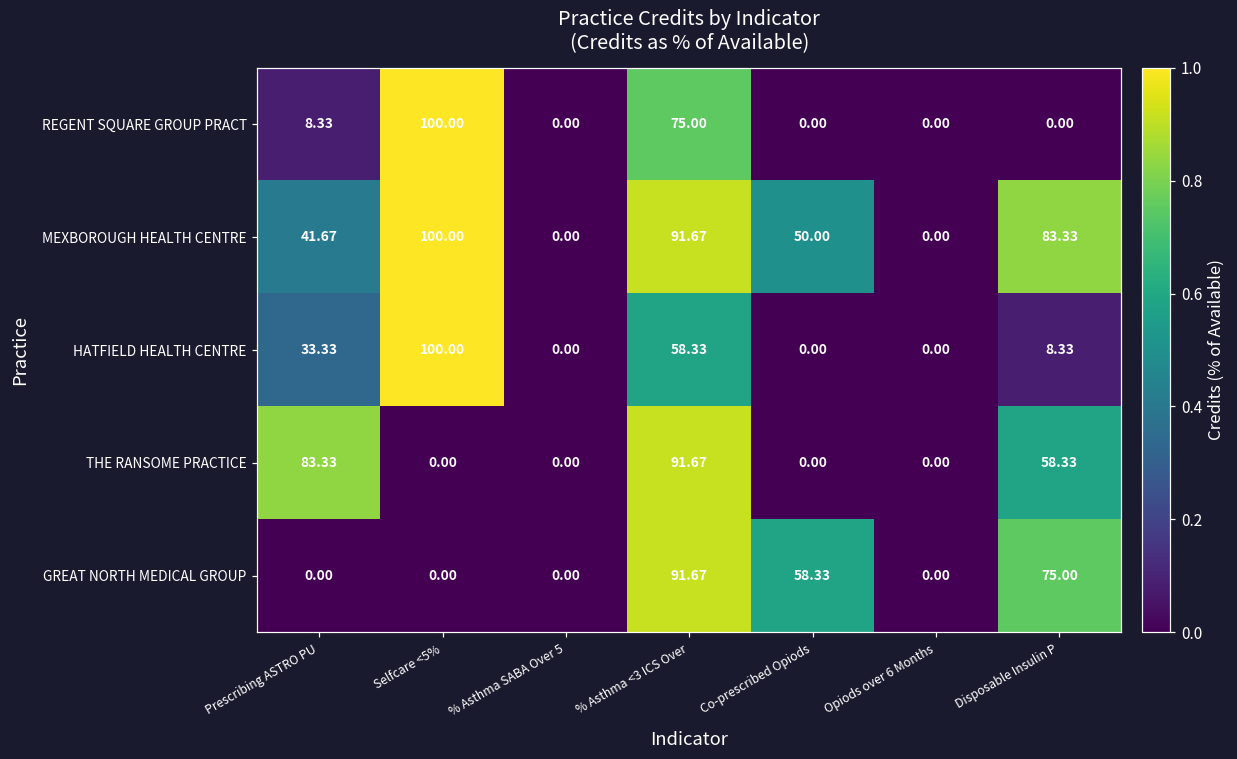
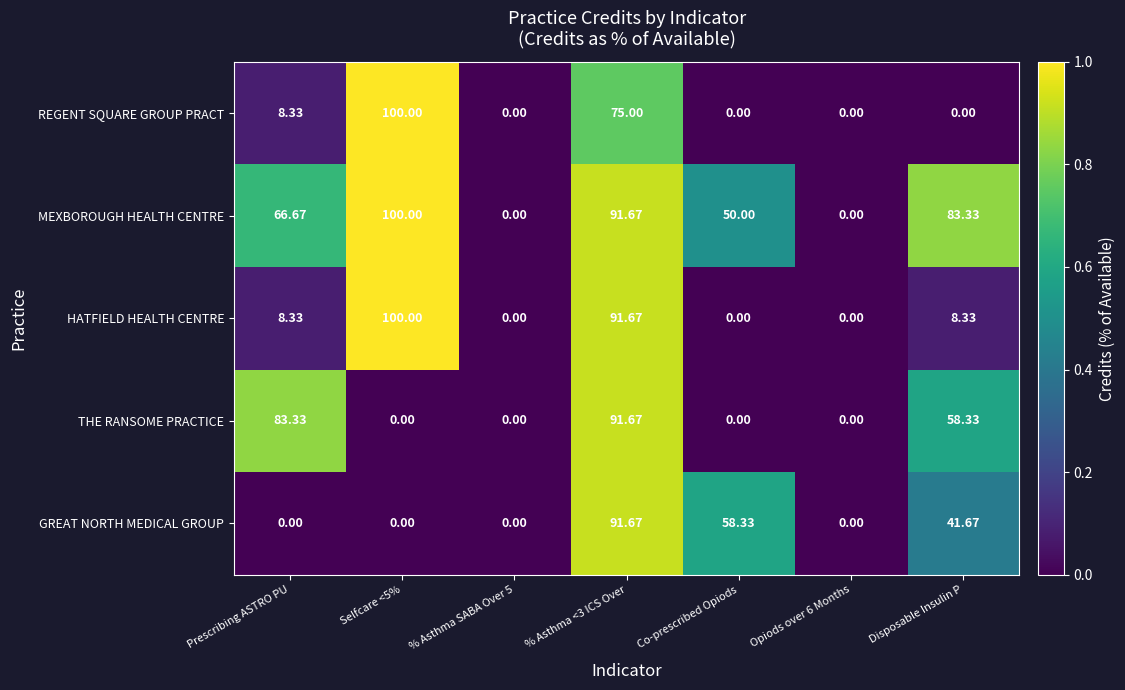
MEXBOROUGH HEALTH CENTRE, Prescribing ASTRO PU: 41.67 -> 66.67
HATFIELD HEALTH CENTRE, Prescribing ASTRO PU: 33.33 -> 8.33
HATFIELD HEALTH CENTRE, % Asthma <3 ICS Over: 58.33 -> 91.67
GREAT NORTH MEDICAL GROUP, Disposable Insulin P: 75.00 -> 41.67
